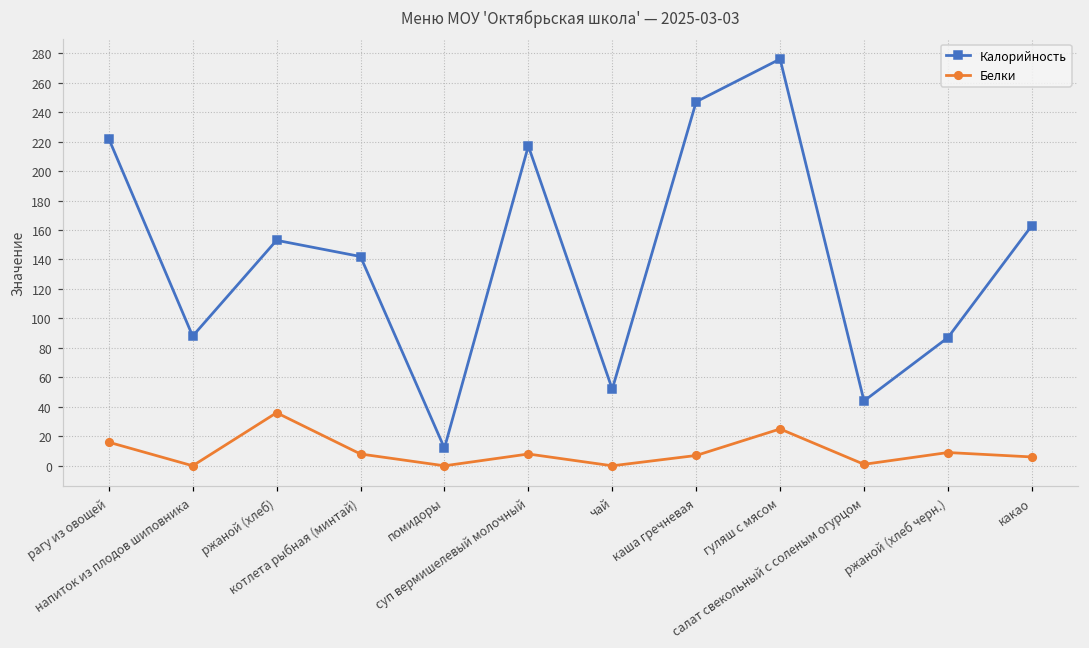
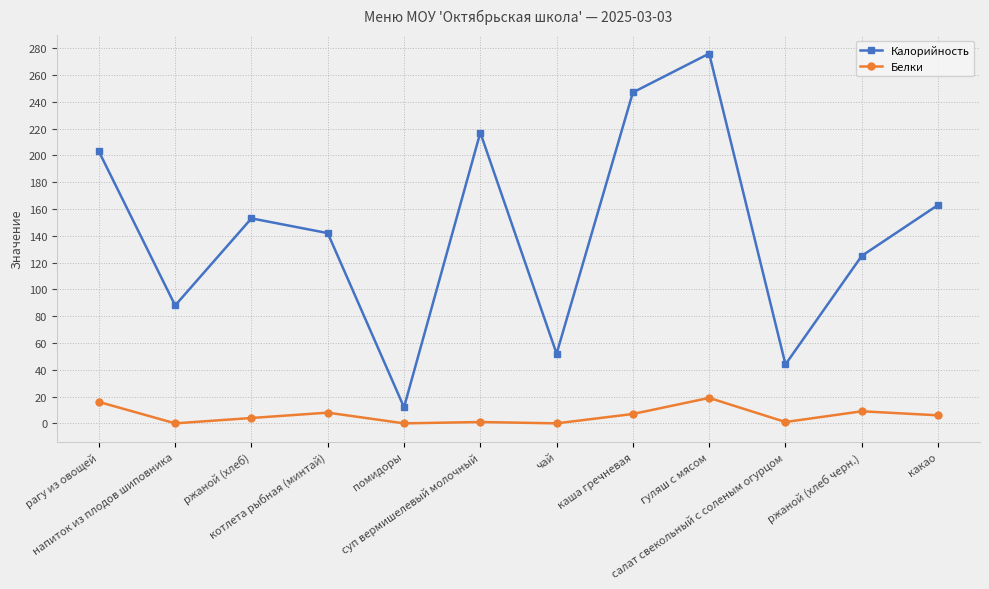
Калорийность, рагу из овощей: 222 -> 203
Белки, ржаной (хлеб): 36 -> 4
Белки, суп вермишелевый молочный: 8 -> 1
Белки, гуляш с мясом: 25 -> 19
Калорийность, ржаной (хлеб черн.): 87 -> 125
